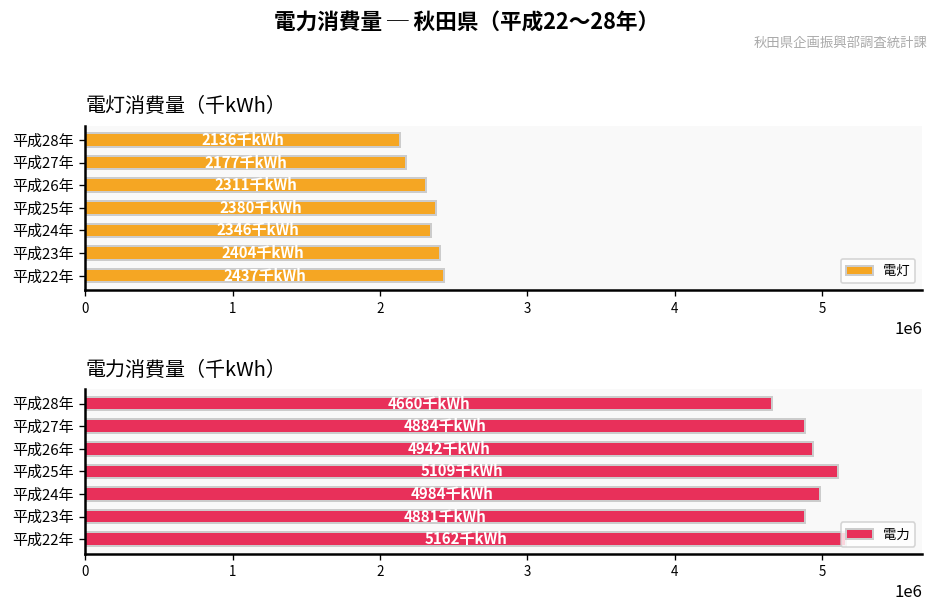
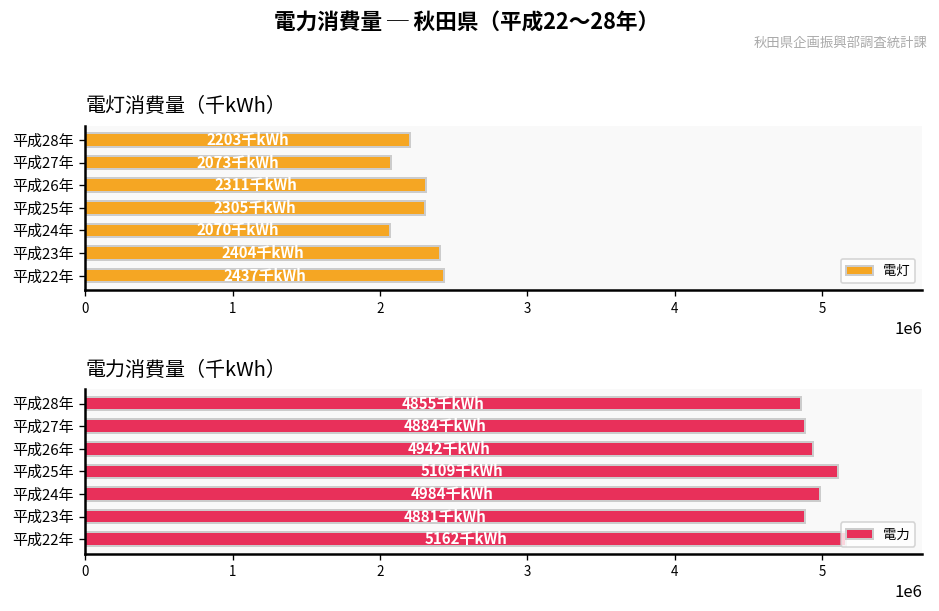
電灯消費量（千kWh）, 平成28年: 2136 -> 2203
電灯消費量（千kWh）, 平成27年: 2177 -> 2073
電灯消費量（千kWh）, 平成25年: 2380 -> 2305
電灯消費量（千kWh）, 平成24年: 2346 -> 2070
電力消費量（千kWh）, 平成28年: 4660 -> 4855
